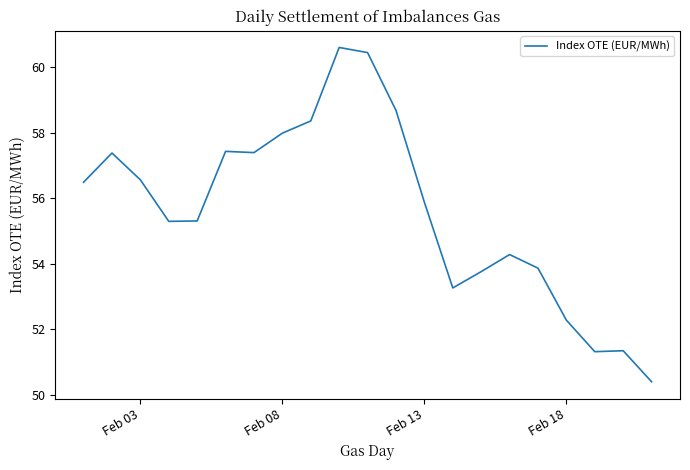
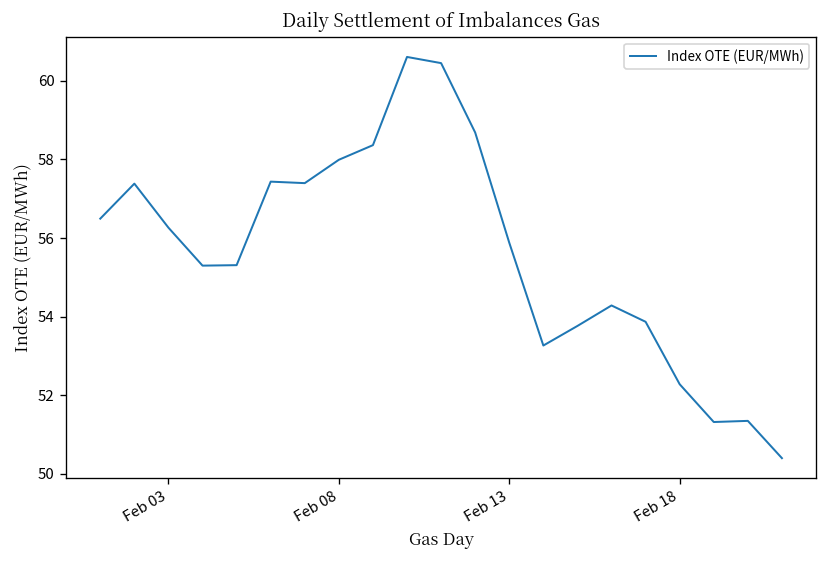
Feb 03: 56.6 -> 56.3
